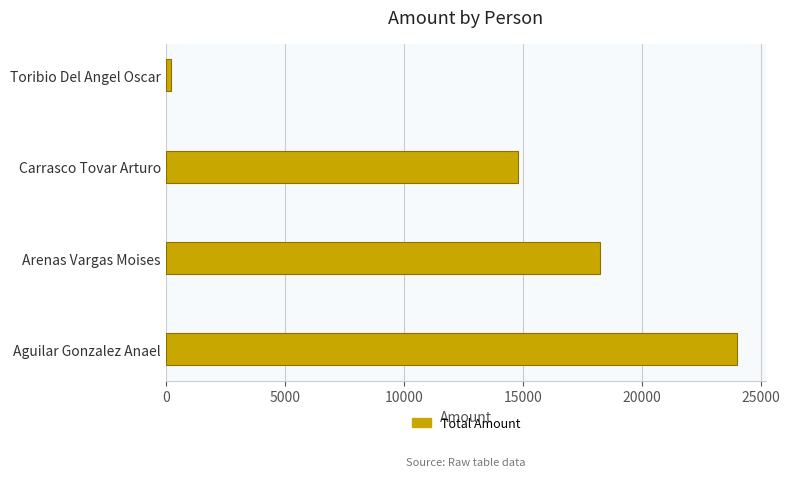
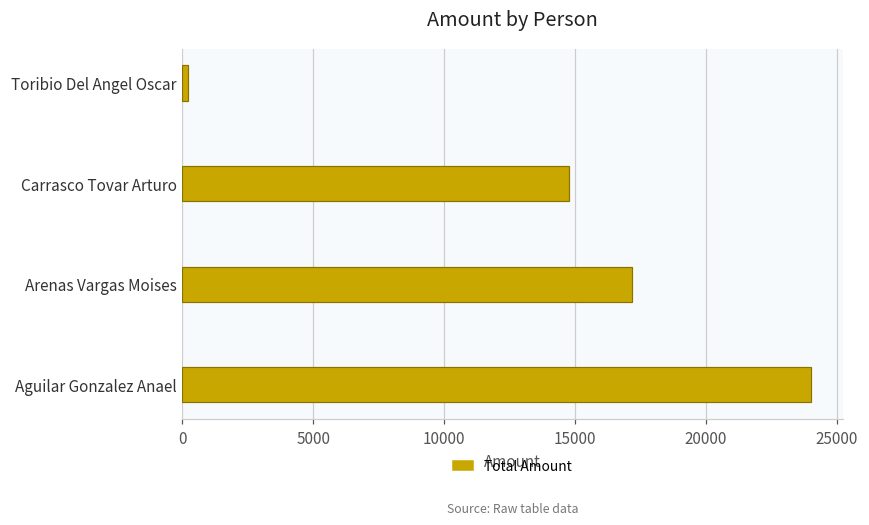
Arenas Vargas Moises: 18200 -> 17200
